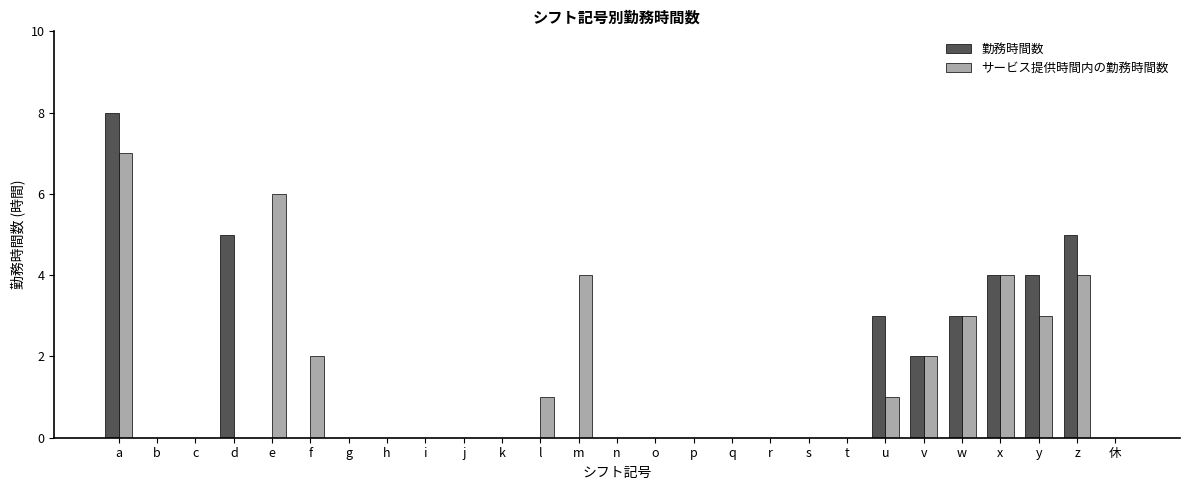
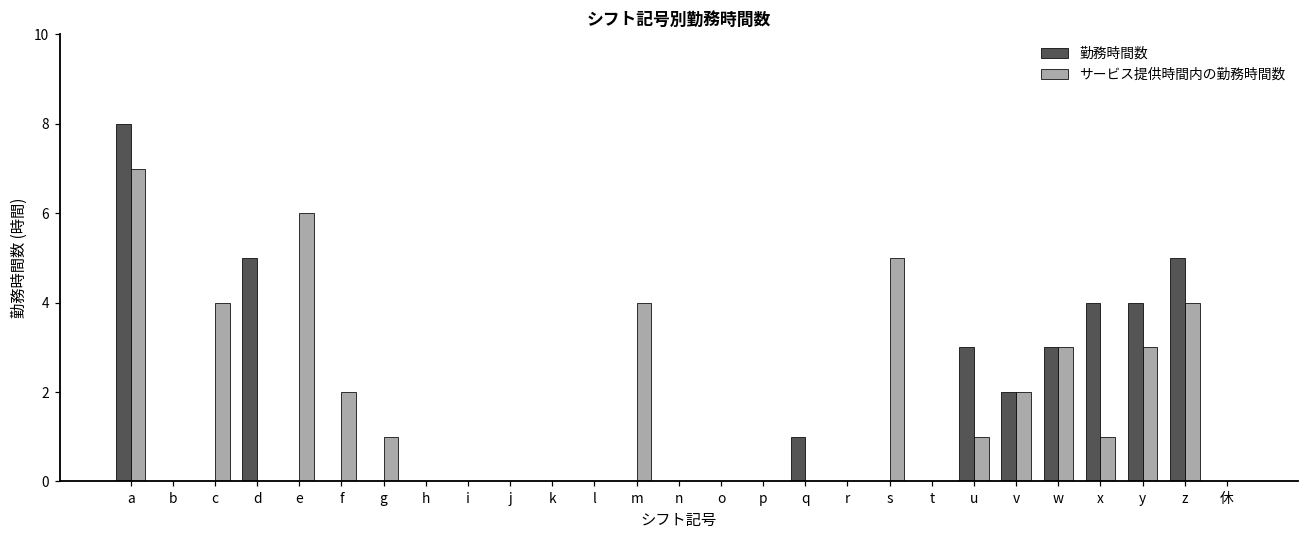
サービス提供時間内の勤務時間数, c: 0 -> 4
サービス提供時間内の勤務時間数, g: 0 -> 1
サービス提供時間内の勤務時間数, l: 1 -> 0
勤務時間数, q: 0 -> 1
サービス提供時間内の勤務時間数, s: 0 -> 5
サービス提供時間内の勤務時間数, x: 4 -> 1
